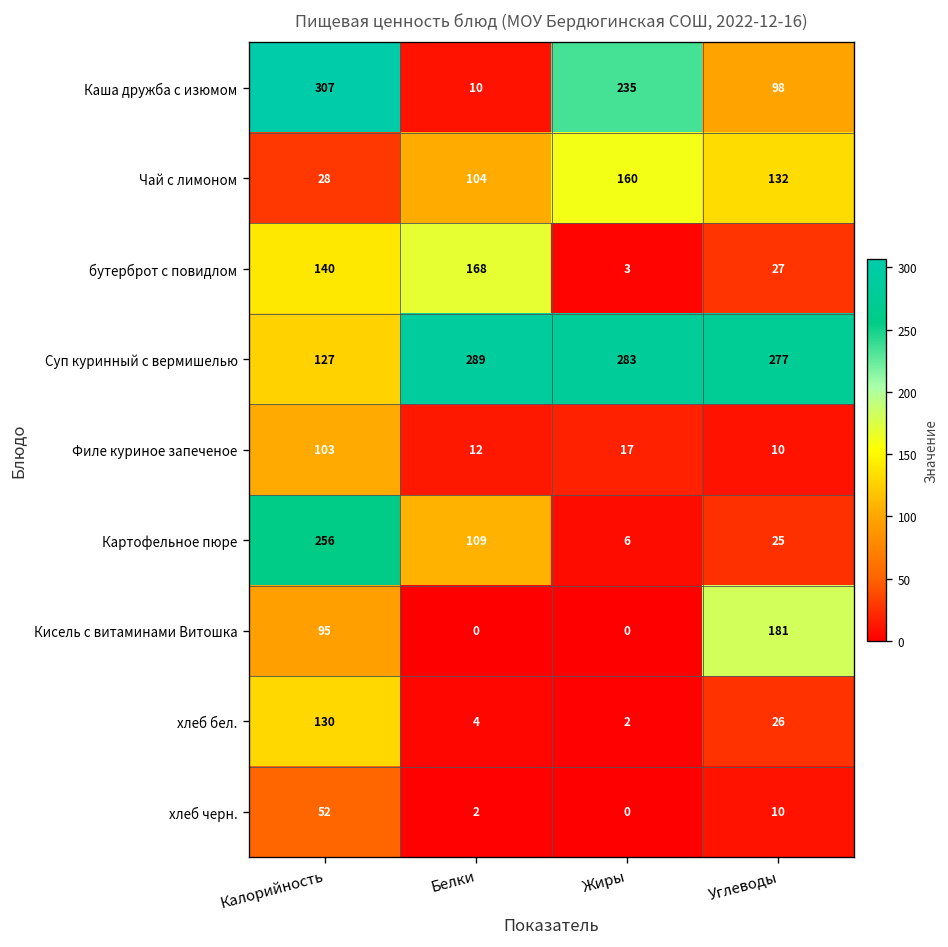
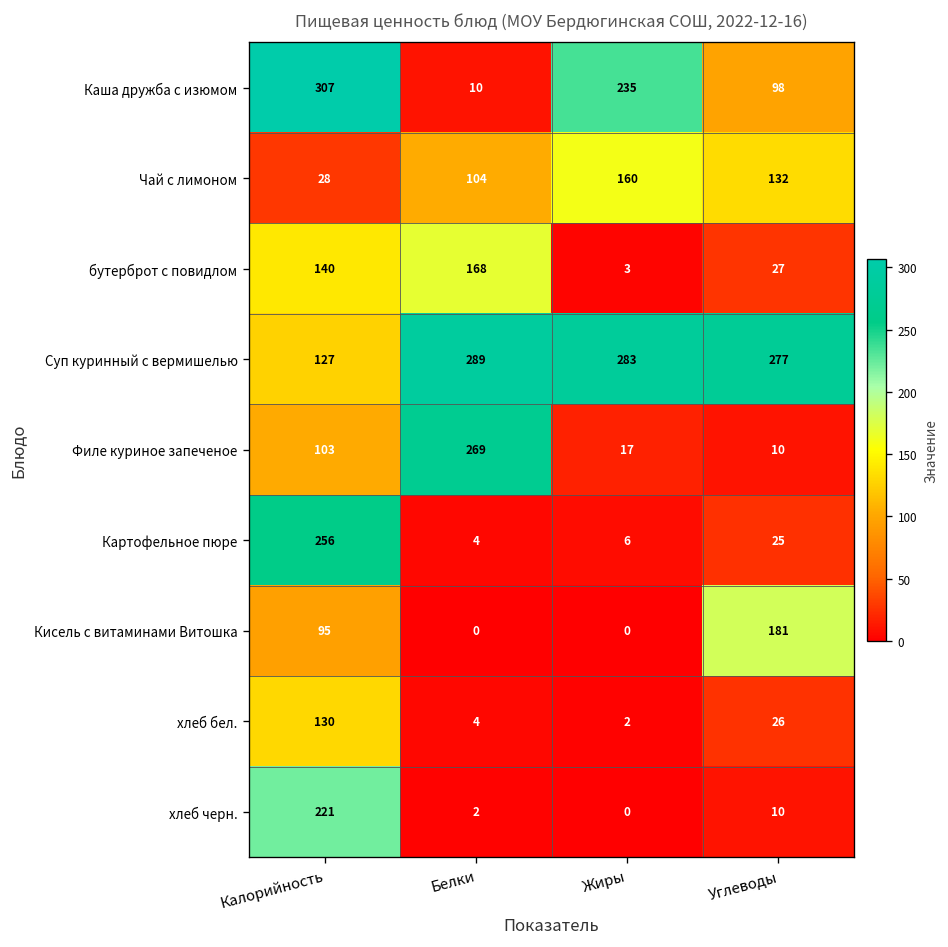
Филе куриное запеченое, Белки: 12 -> 269
Картофельное пюре, Белки: 109 -> 4
хлеб черн., Калорийность: 52 -> 221
